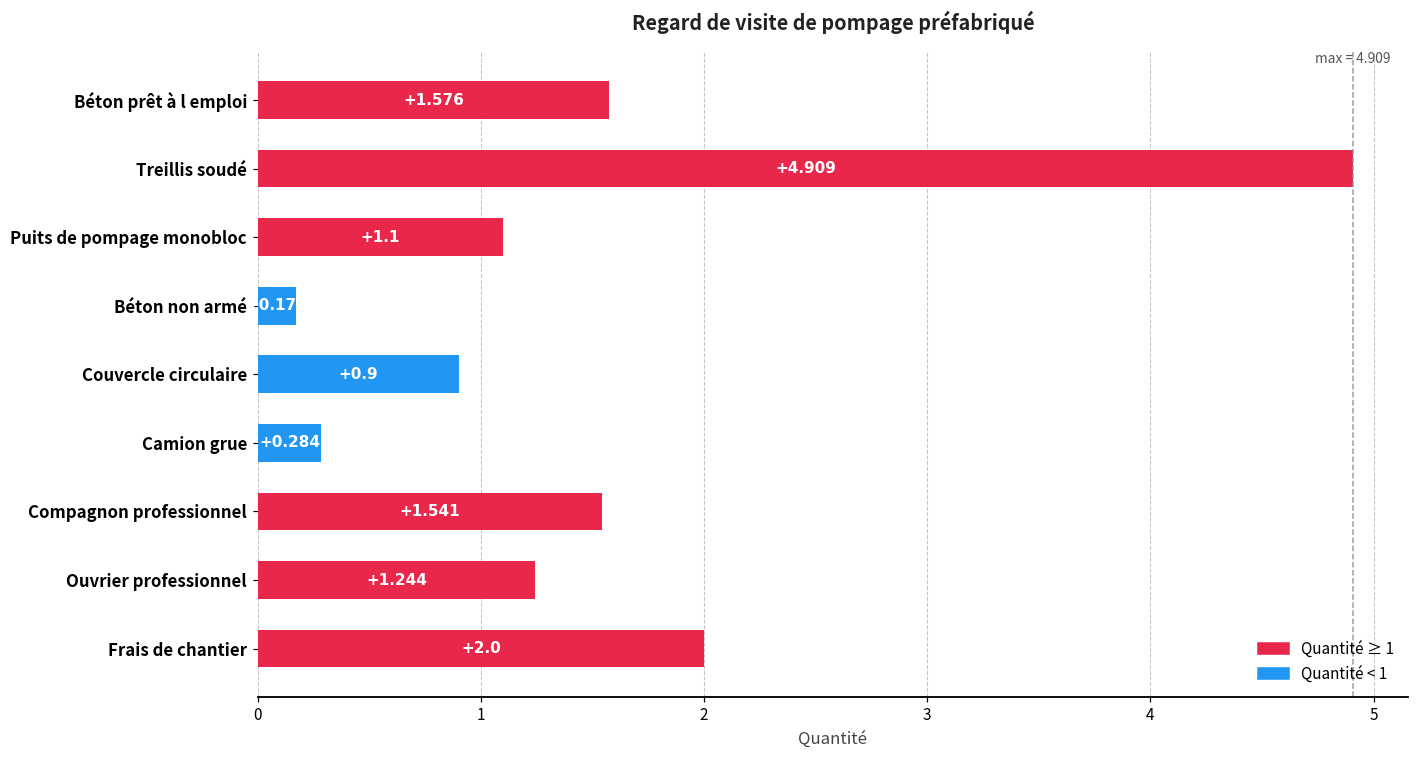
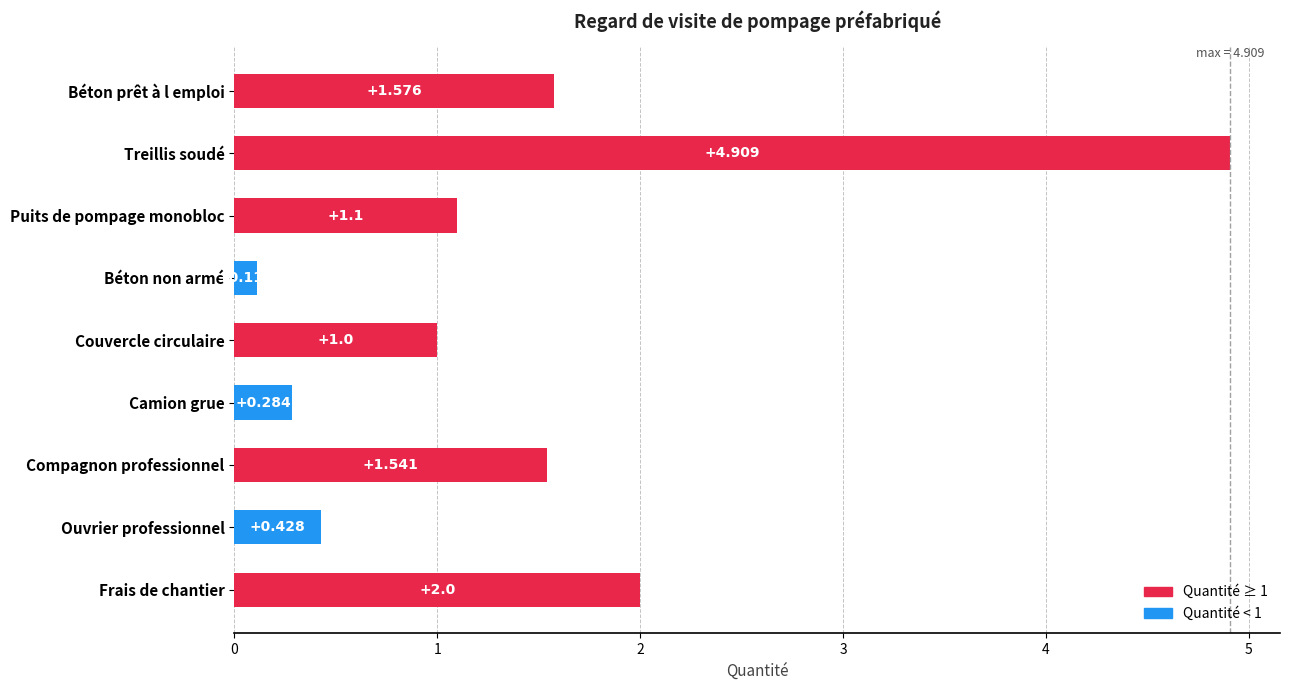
Béton non armé: 0.17 -> 0.11
Couvercle circulaire: +0.9 -> +1.0
Ouvrier professionnel: +1.244 -> +0.428
